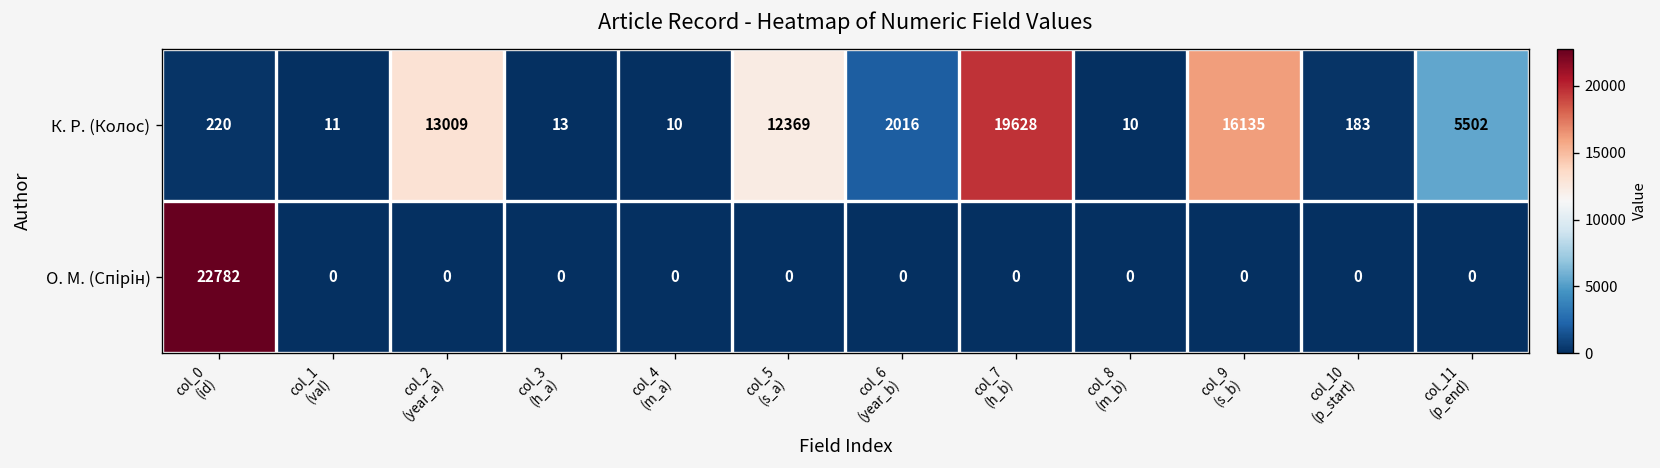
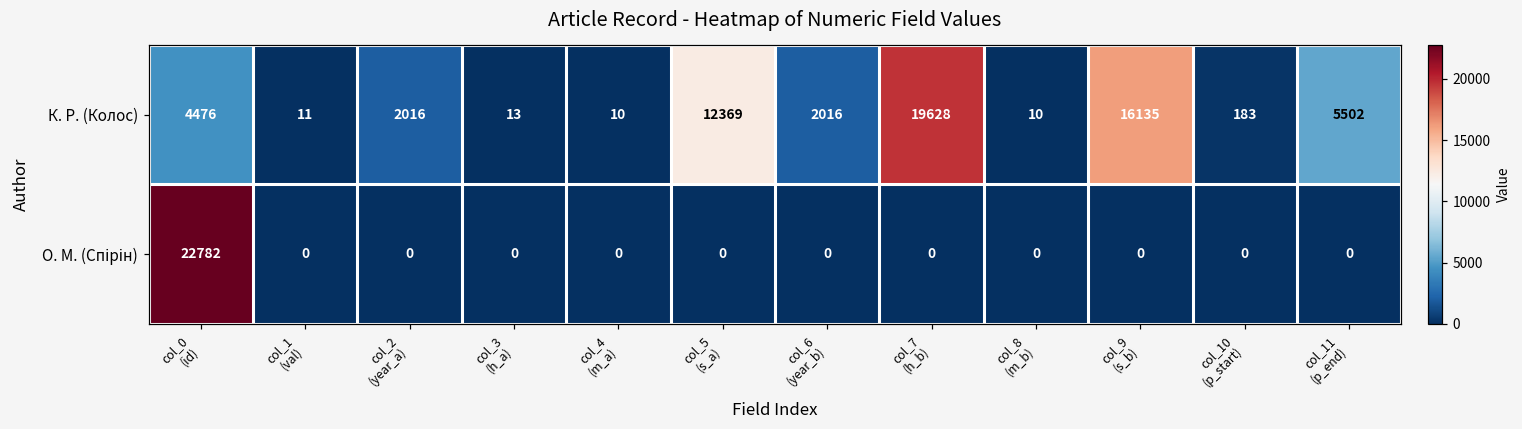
К. Р. (Колос), col_0 (id): 220 -> 4476
К. Р. (Колос), col_2 (year_a): 13009 -> 2016
